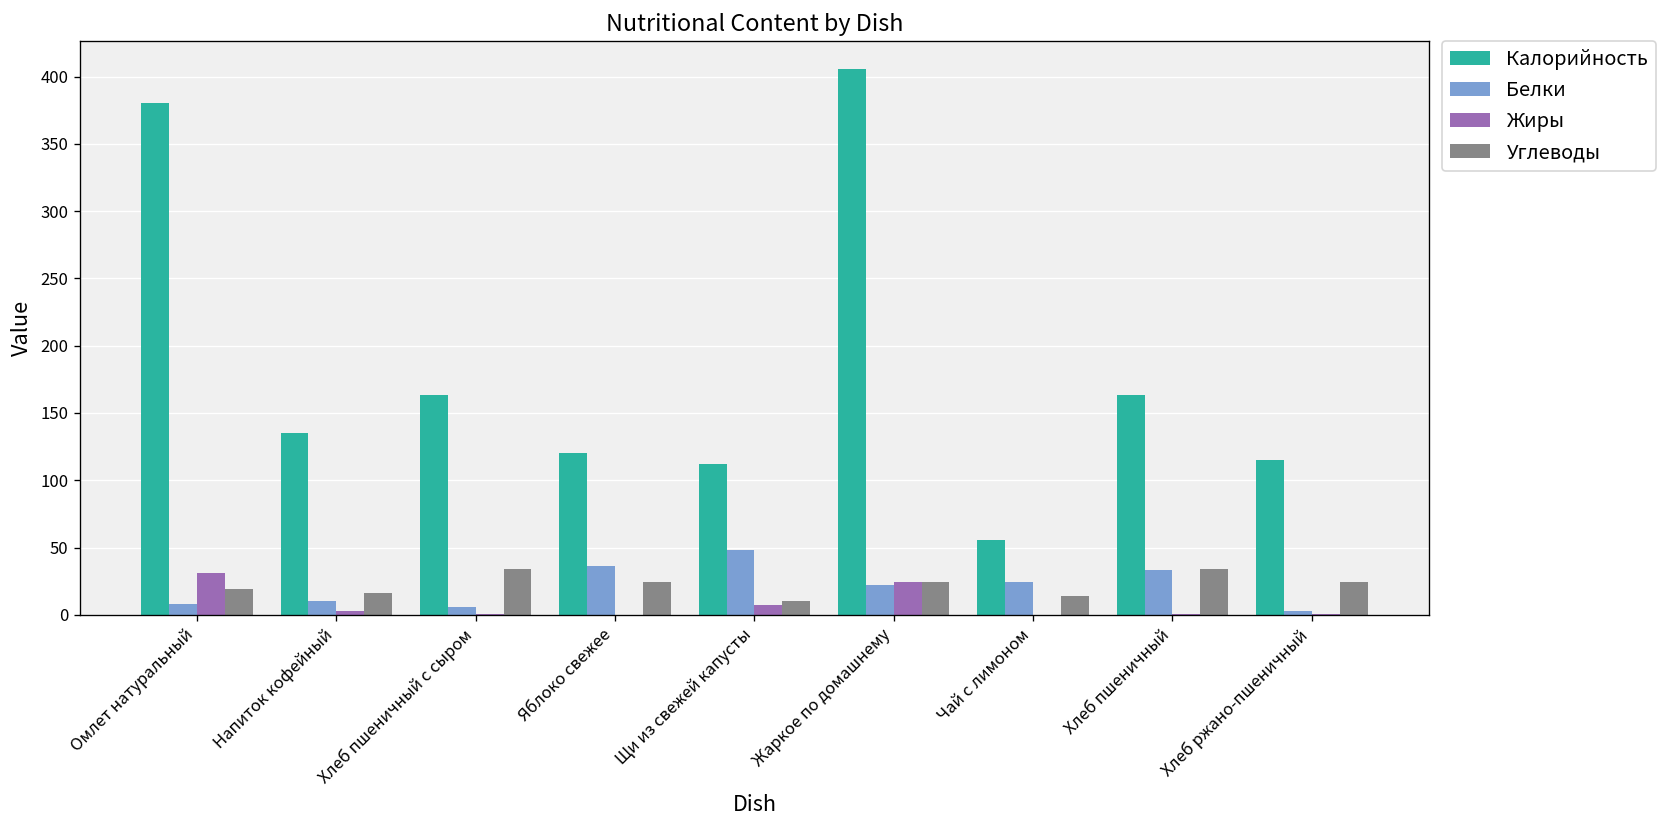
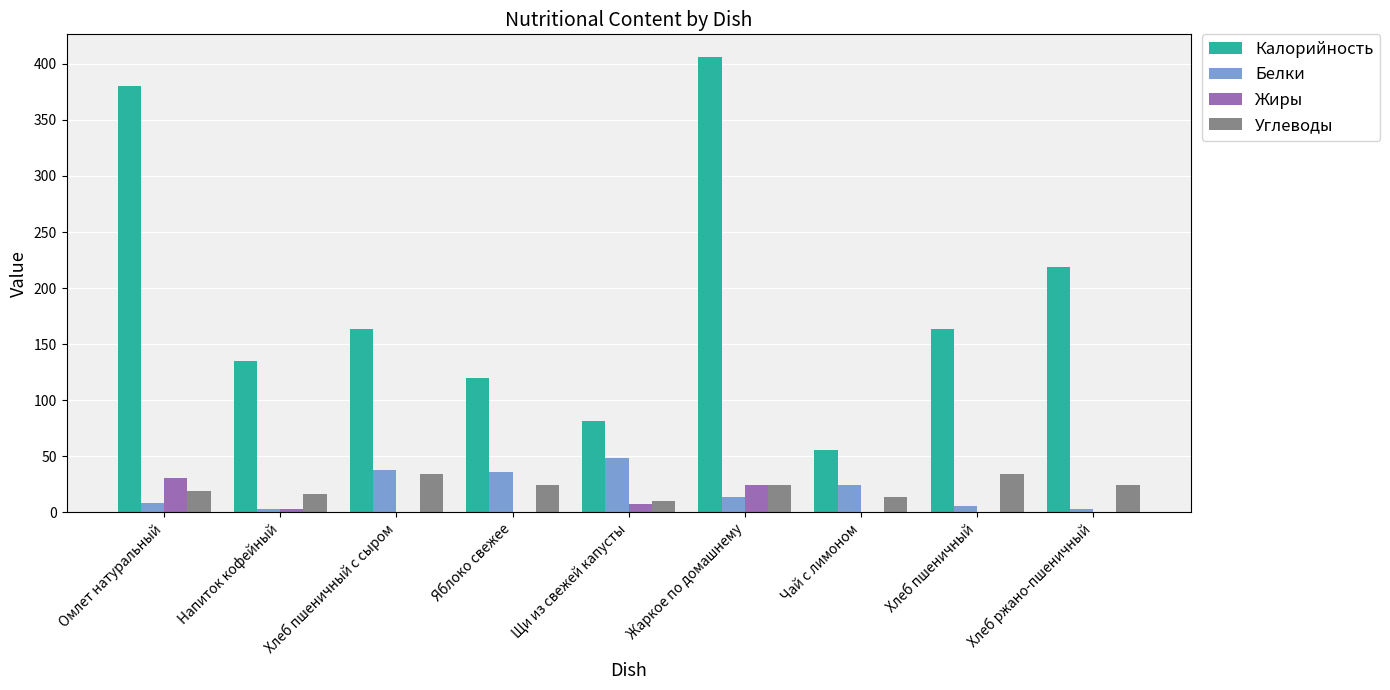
Белки, Напиток кофейный: 10 -> 3
Белки, Хлеб пшеничный с сыром: 6 -> 38
Калорийность, Щи из свежей капусты: 112 -> 81
Белки, Жаркое по домашнему: 23 -> 14
Белки, Хлеб пшеничный: 34 -> 6
Калорийность, Хлеб ржано-пшеничный: 115 -> 219
